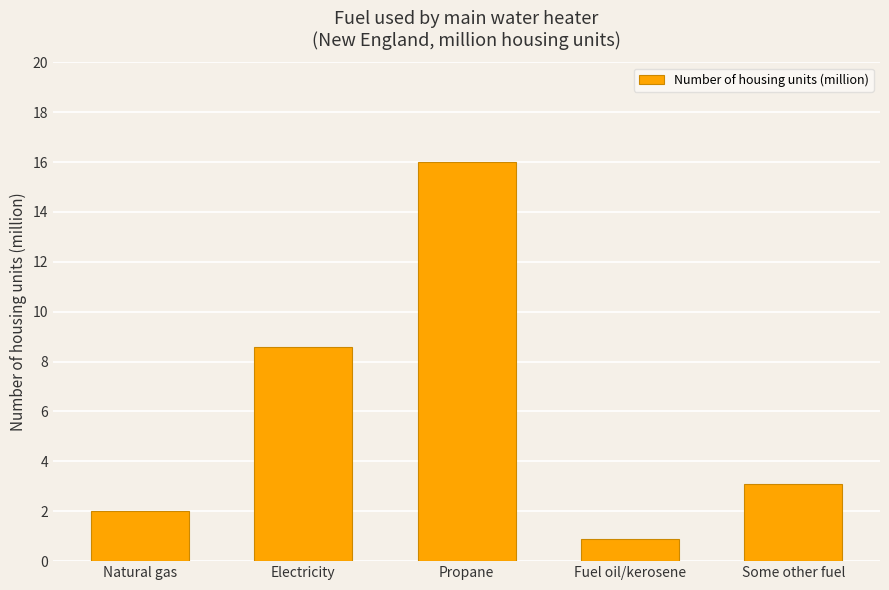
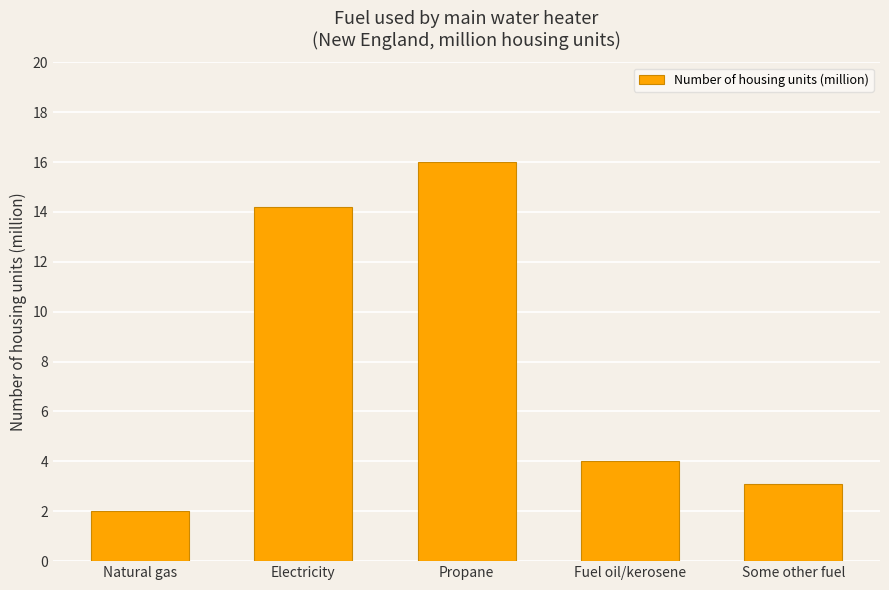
Electricity: 8.6 -> 14.2
Fuel oil/kerosene: 0.9 -> 4.0
